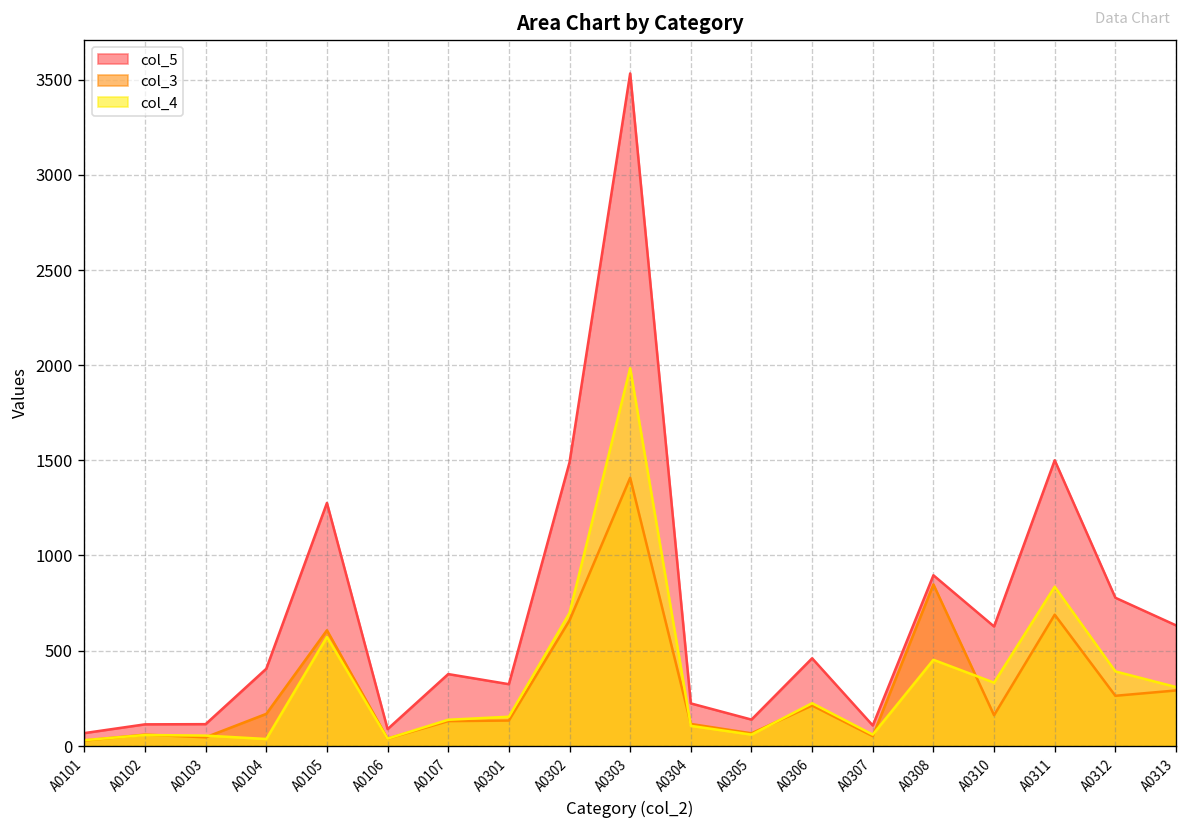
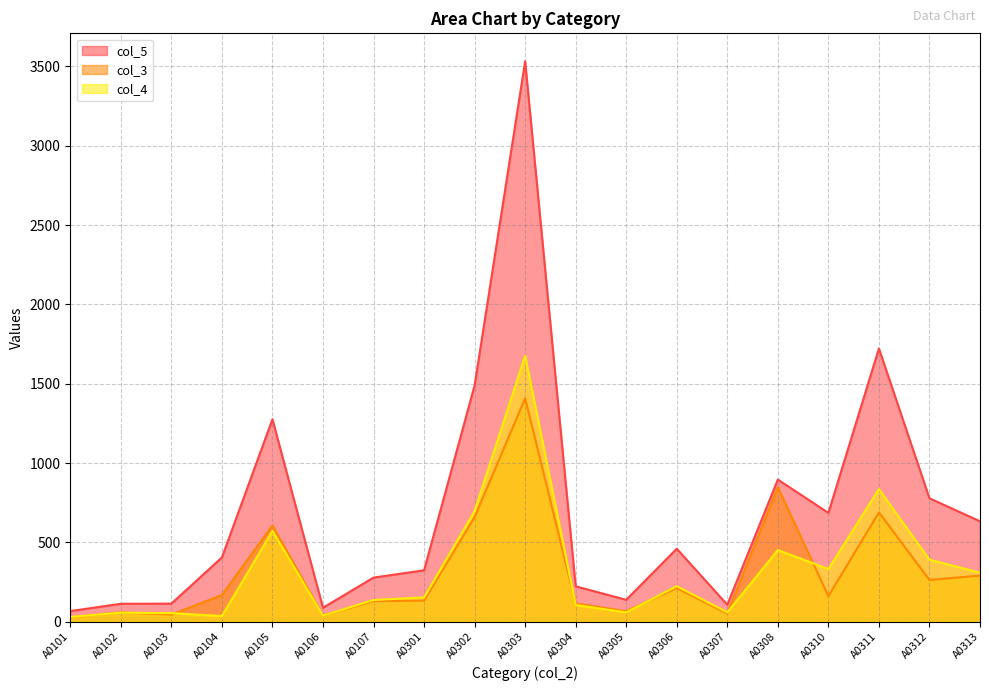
col_5, A0107: 380 -> 280
col_4, A0303: 1980 -> 1680
col_5, A0310: 630 -> 690
col_5, A0311: 1500 -> 1720
